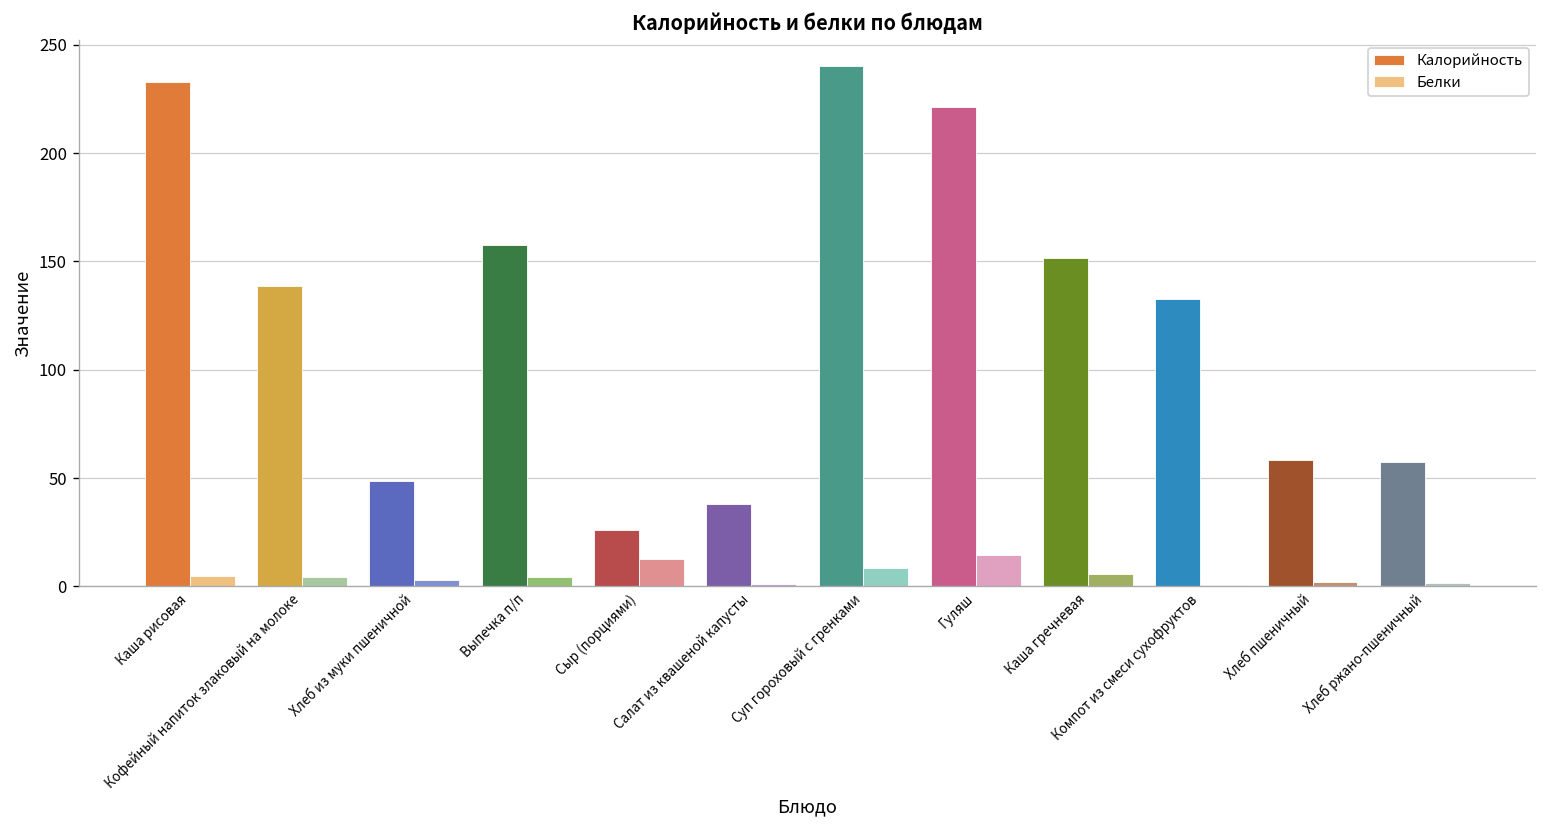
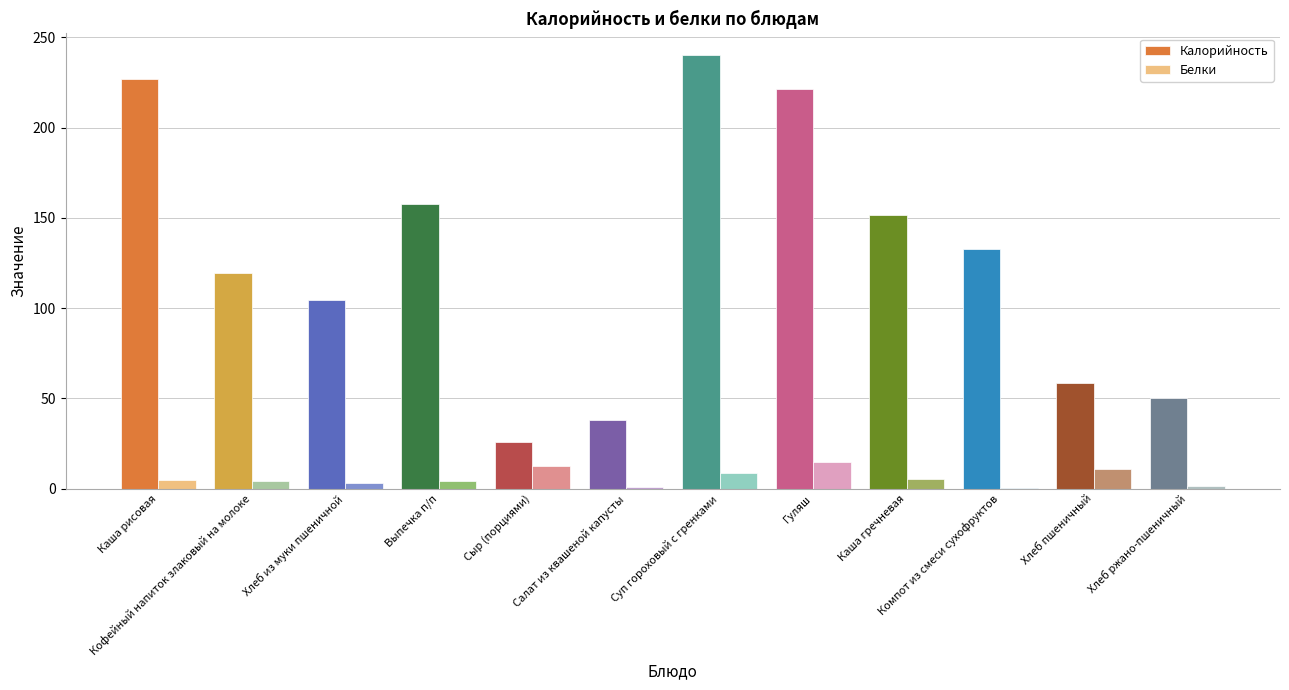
Калорийность, Каша рисовая: 233 -> 227
Калорийность, Кофейный напиток злаковый на молоке: 139 -> 120
Калорийность, Хлеб из муки пшеничной: 49 -> 105
Белки, Хлеб пшеничный: 2 -> 11
Калорийность, Хлеб ржано-пшеничный: 57 -> 50
